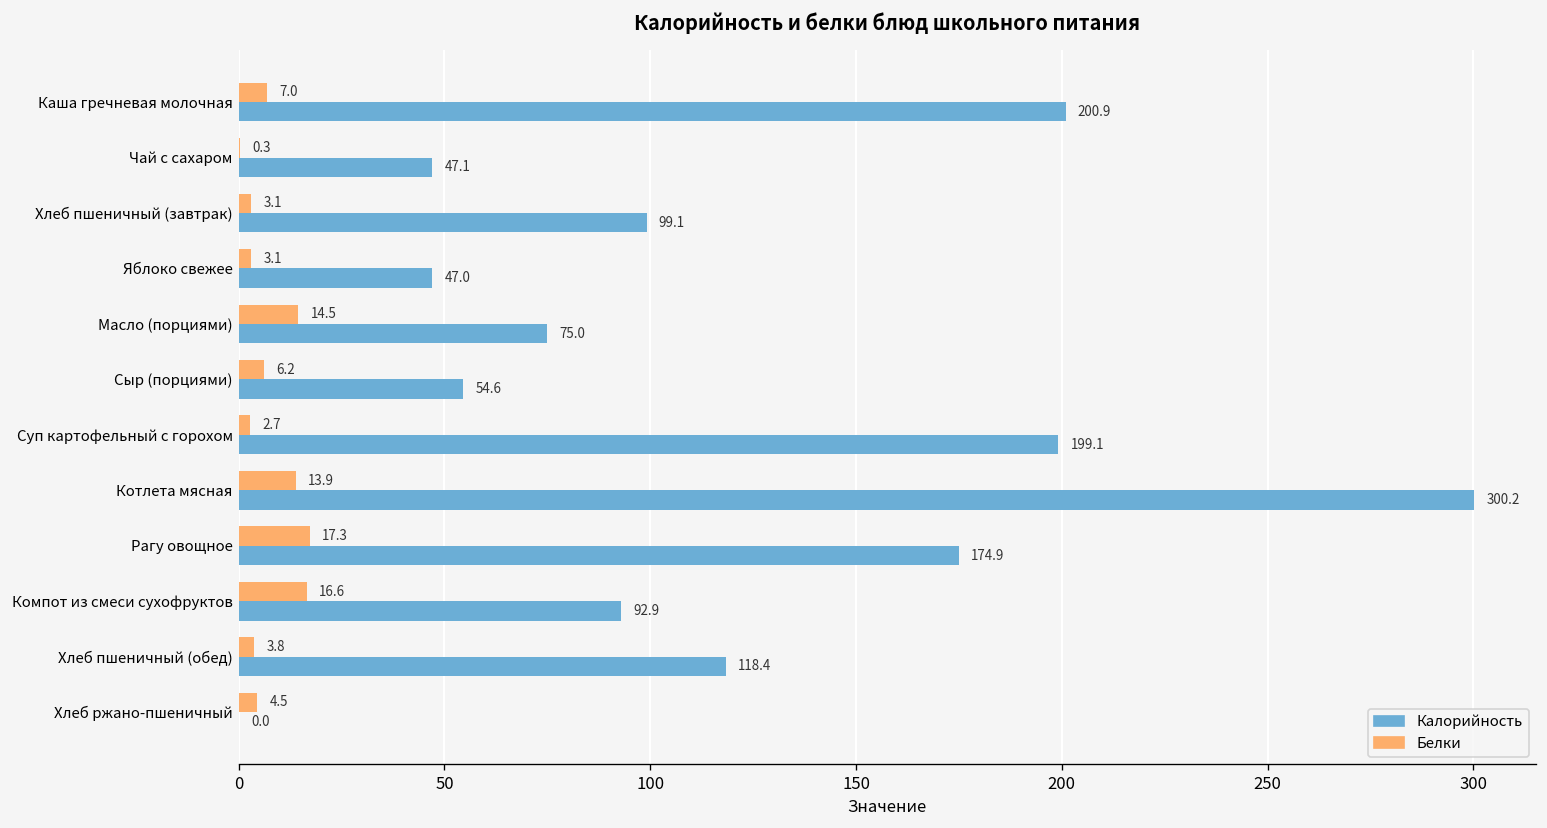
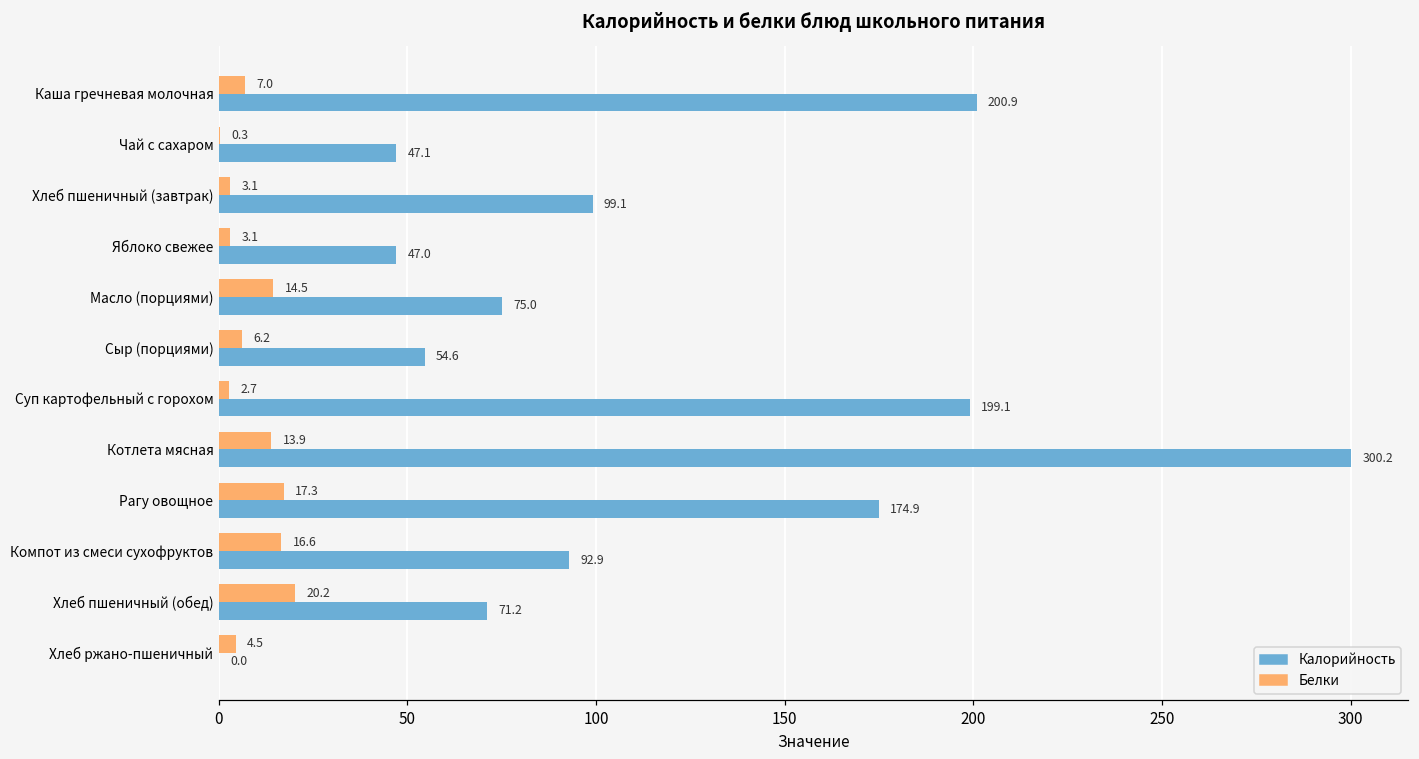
Белки, Хлеб пшеничный (обед): 3.8 -> 20.2
Калорийность, Хлеб пшеничный (обед): 118.4 -> 71.2
